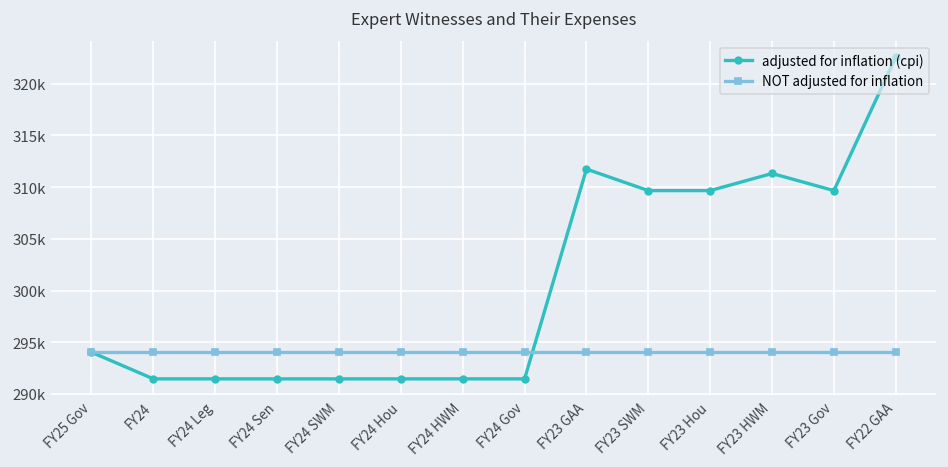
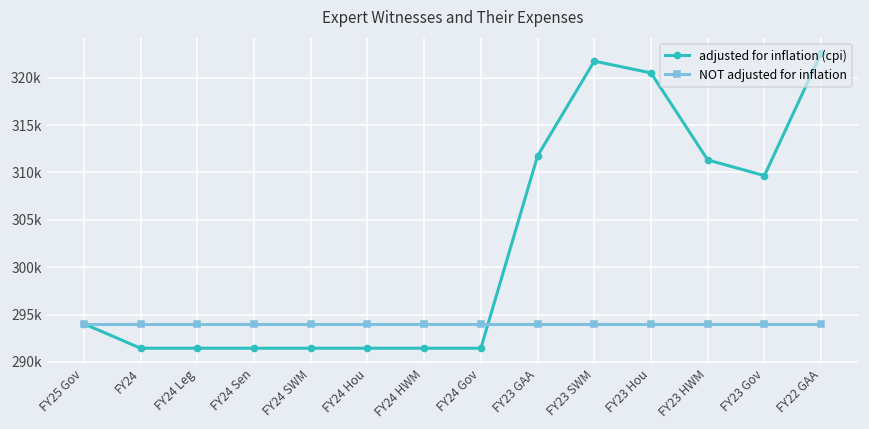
adjusted for inflation (cpi), FY23 SWM: 310000 -> 322000
adjusted for inflation (cpi), FY23 Hou: 310000 -> 321000
